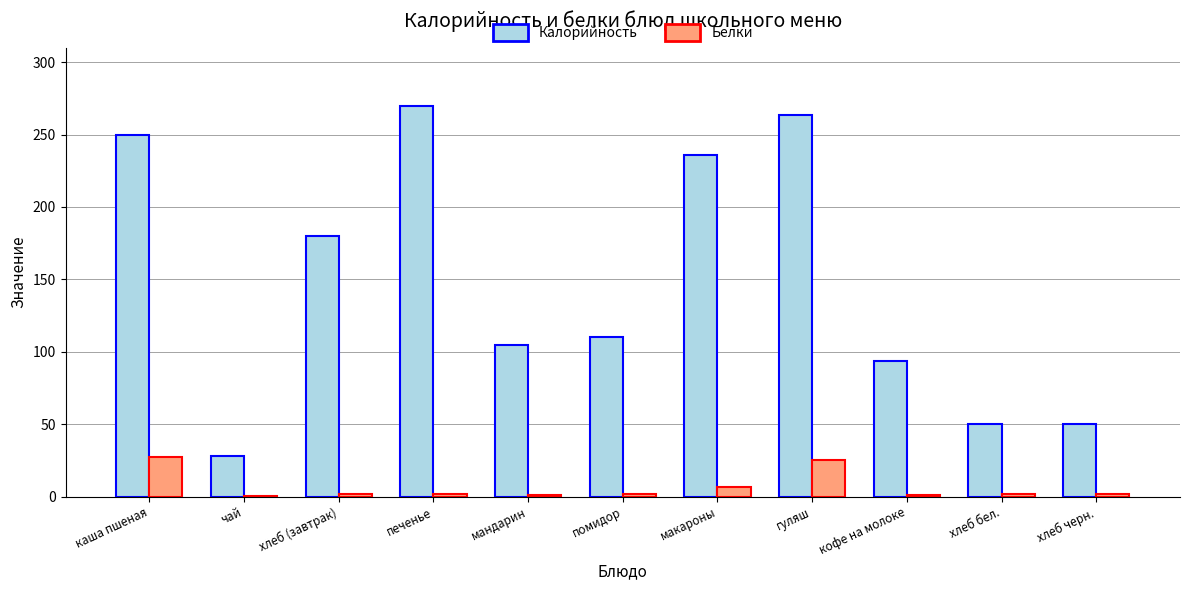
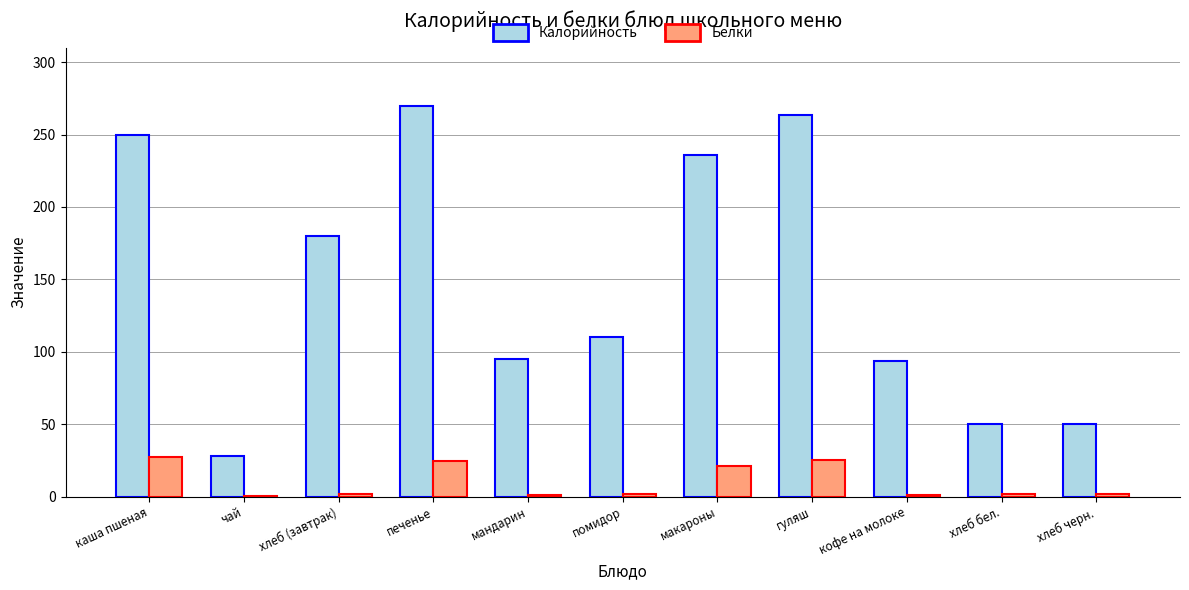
Белки, печенье: 2 -> 25
Калорийность, мандарин: 105 -> 95
Белки, макароны: 7 -> 21
